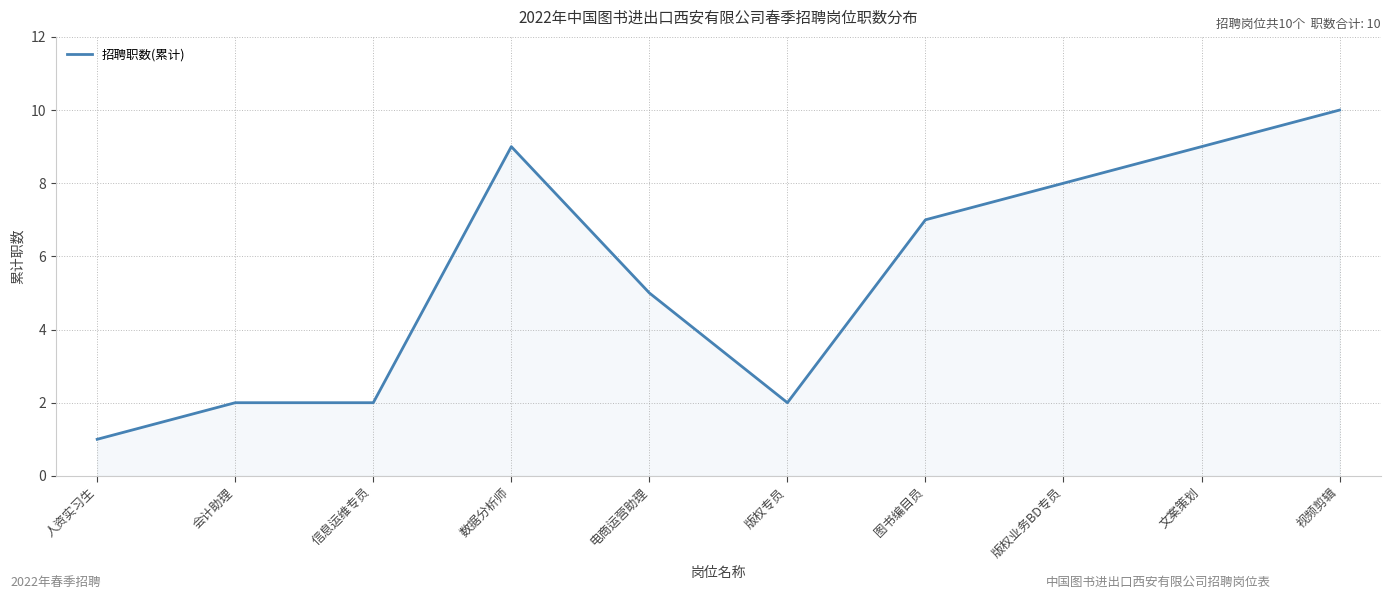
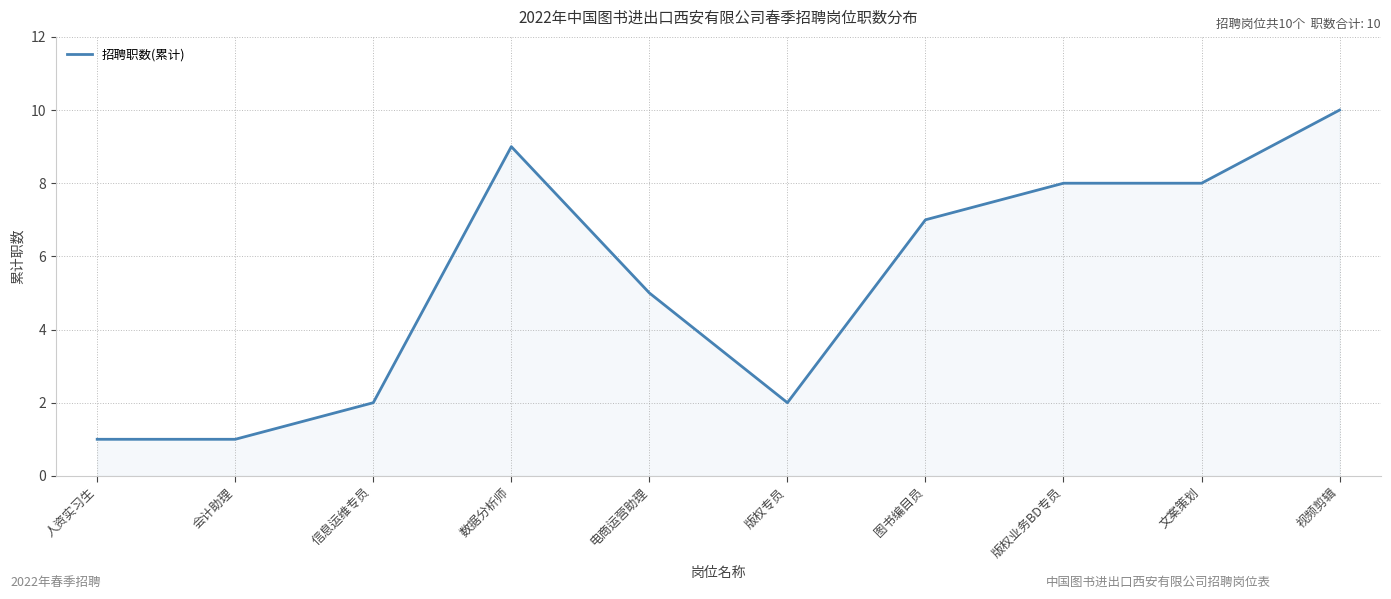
会计助理: 2 -> 1
文案策划: 9 -> 8
